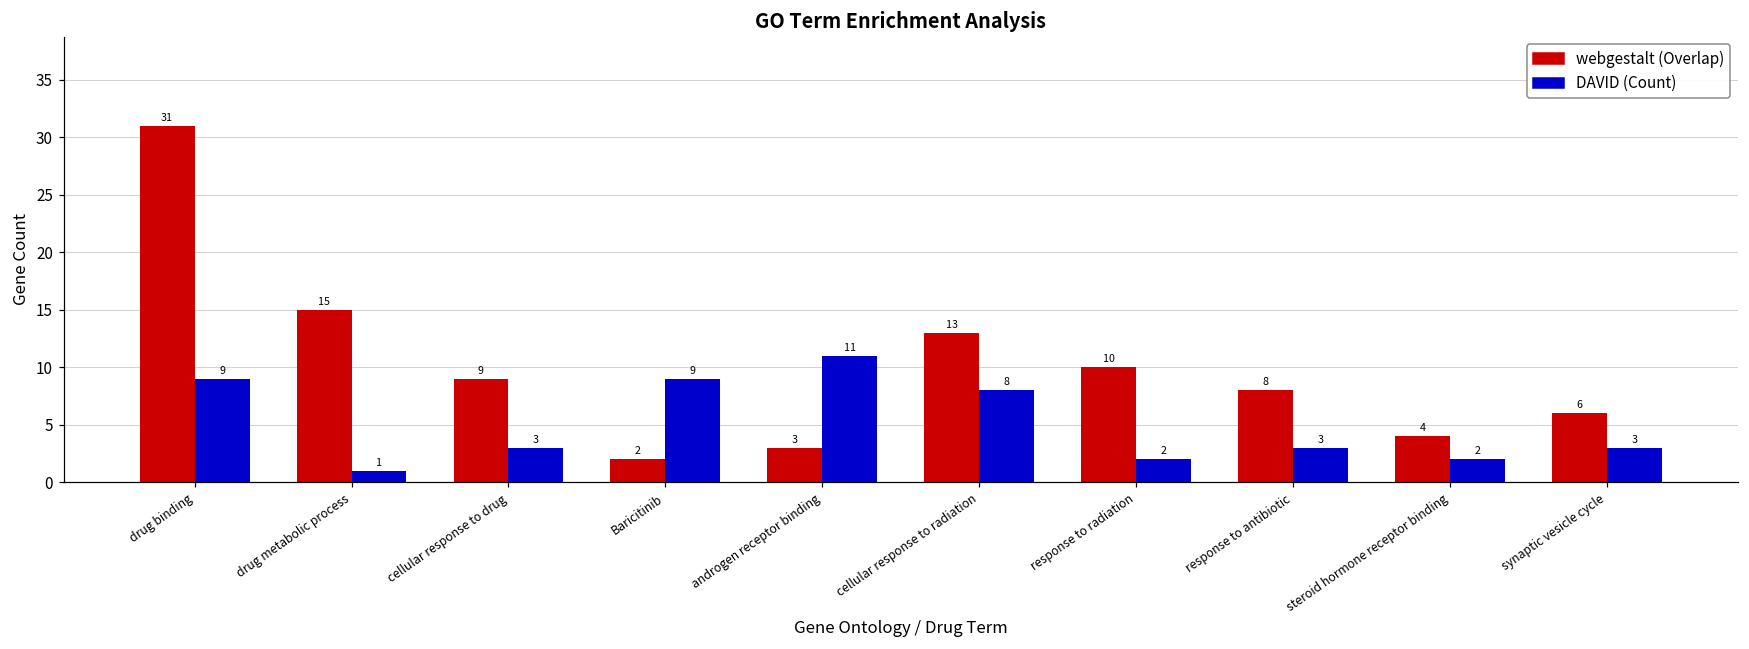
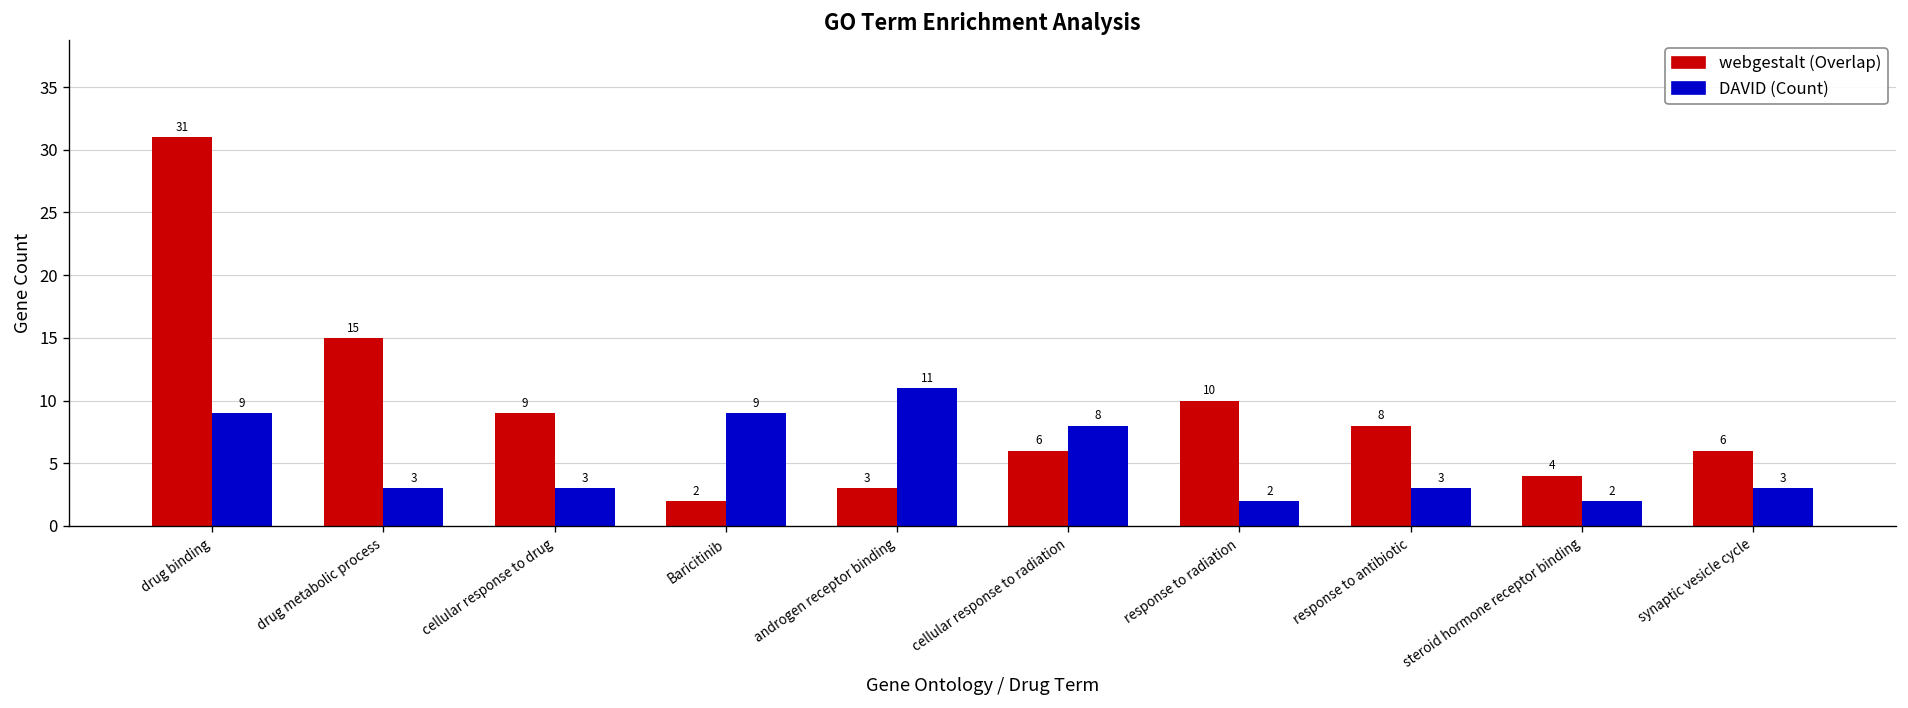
DAVID (Count), drug metabolic process: 1 -> 3
webgestalt (Overlap), cellular response to radiation: 13 -> 6
